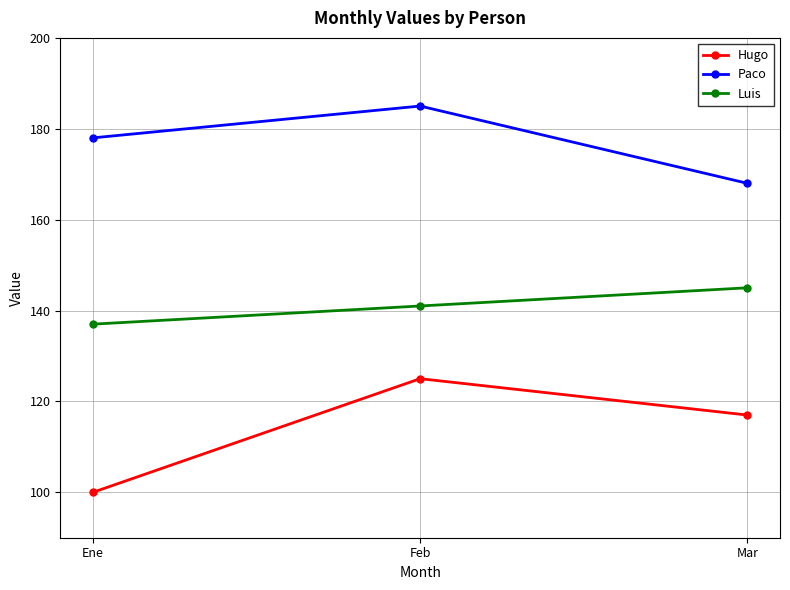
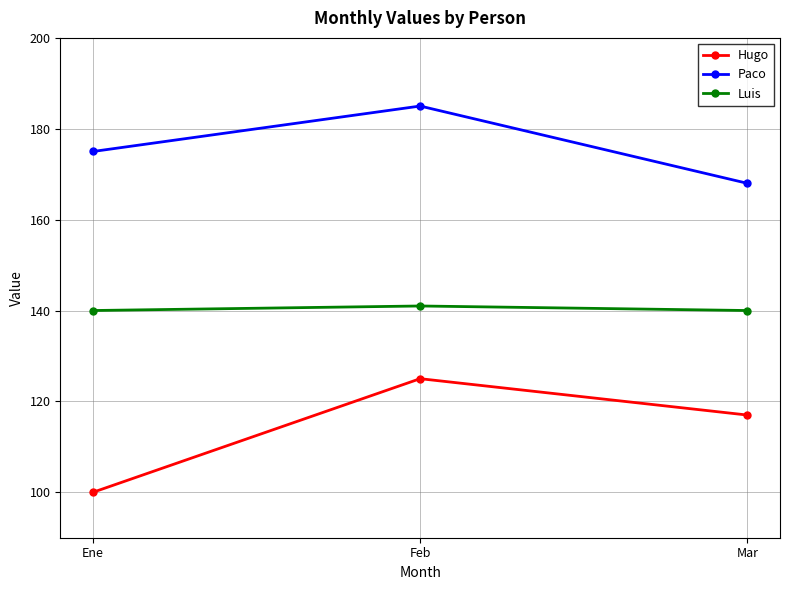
Paco, Ene: 178 -> 175
Luis, Ene: 137 -> 140
Luis, Mar: 145 -> 140
